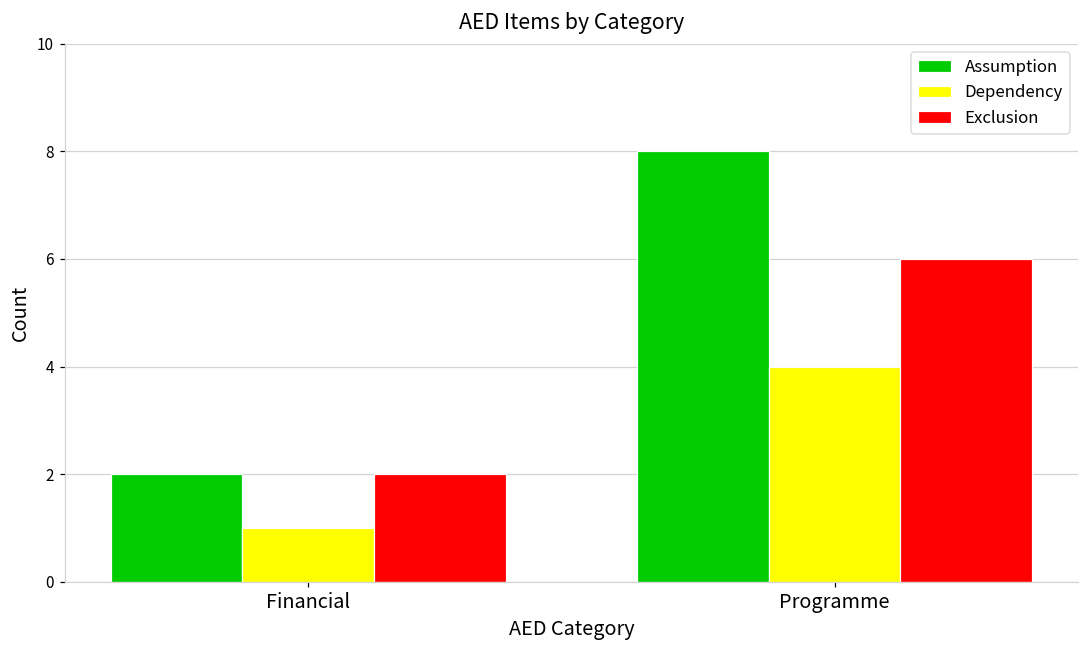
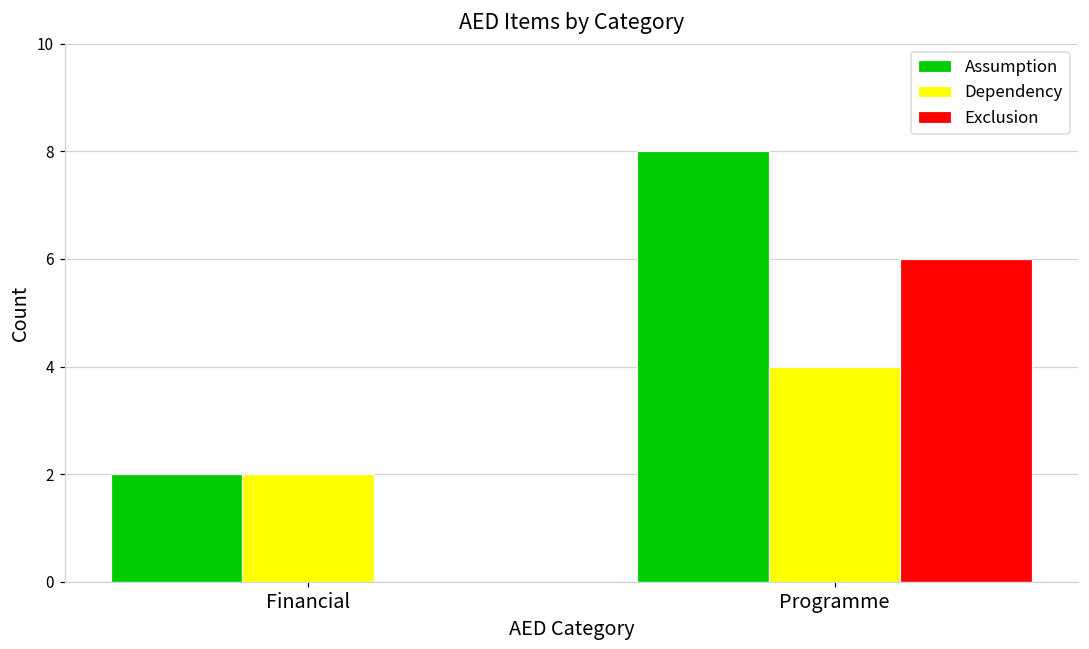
Dependency, Financial: 1 -> 2
Exclusion, Financial: 2 -> 0
